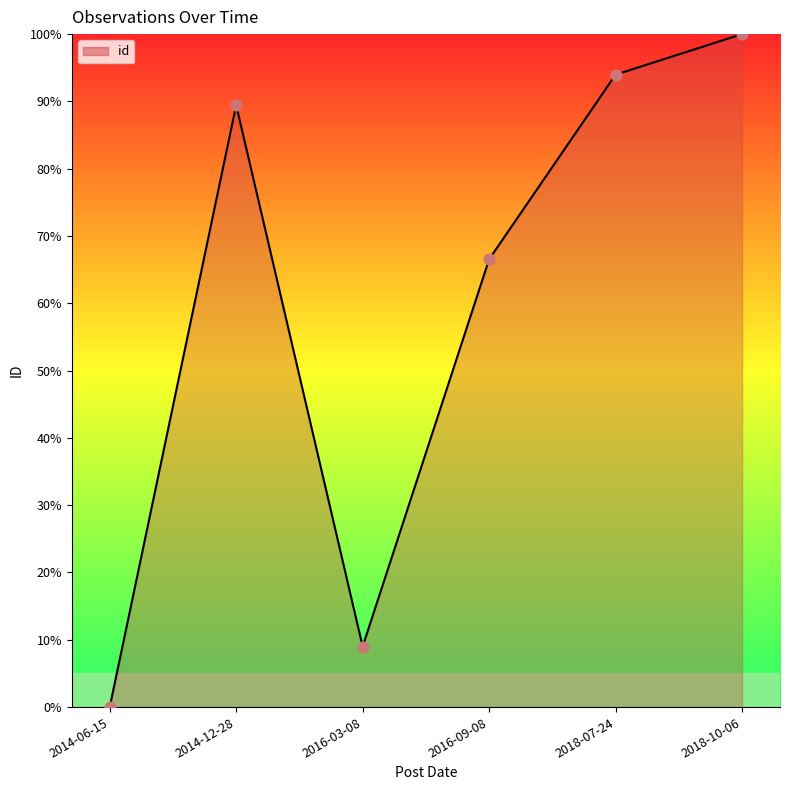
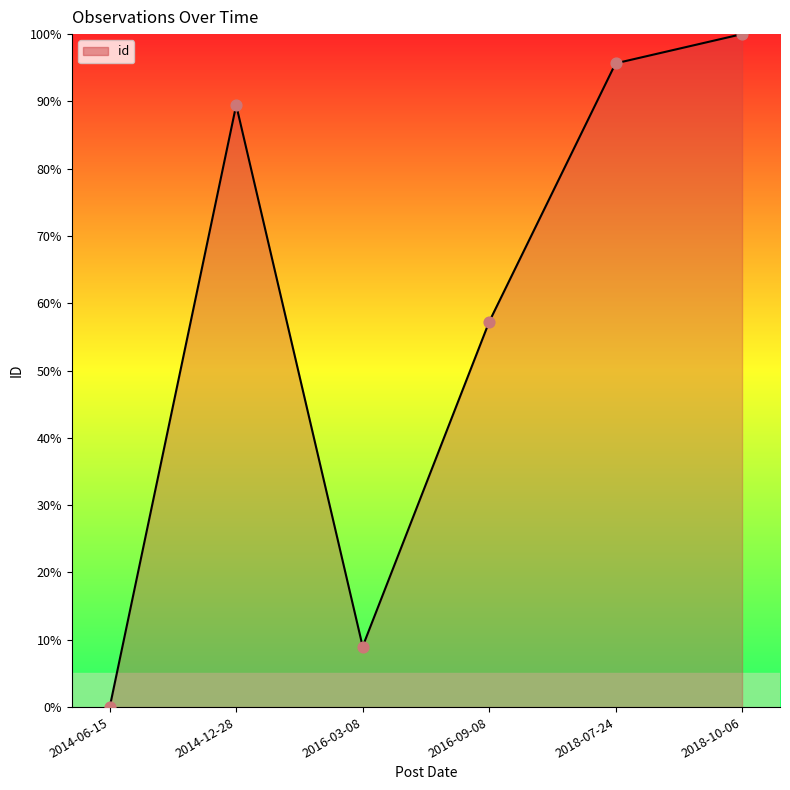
2016-09-08: 67% -> 57%
2018-07-24: 94% -> 96%
